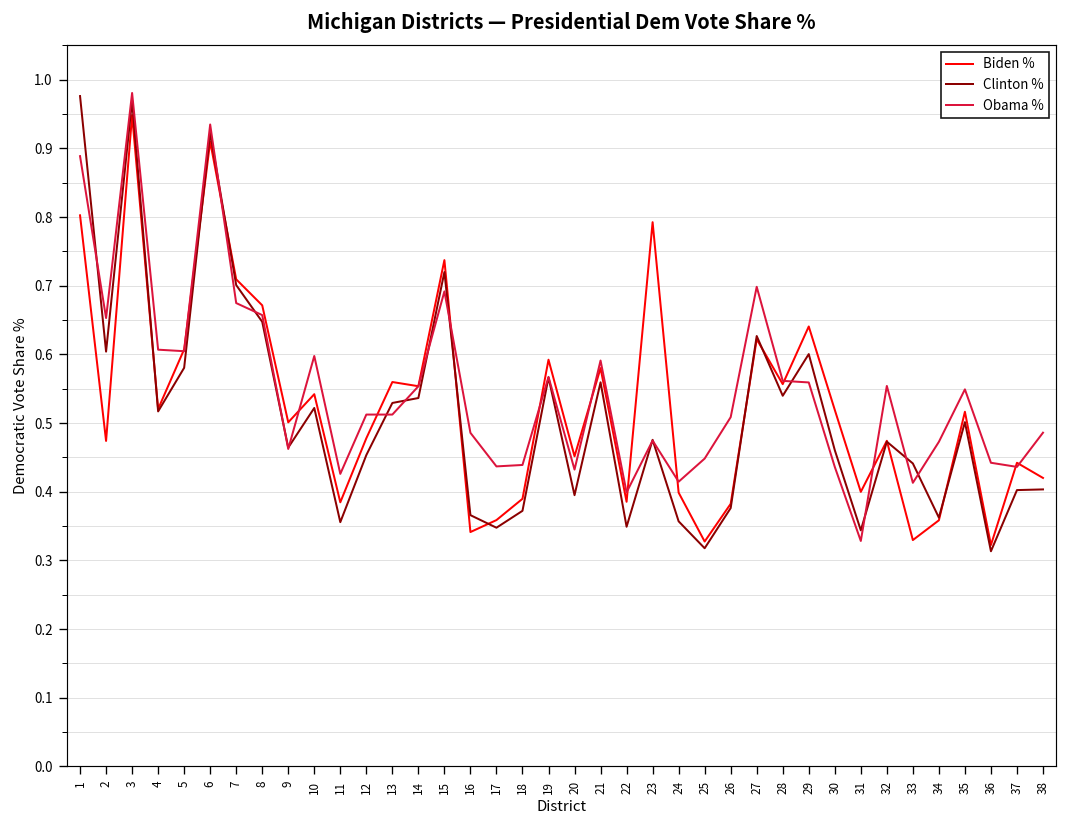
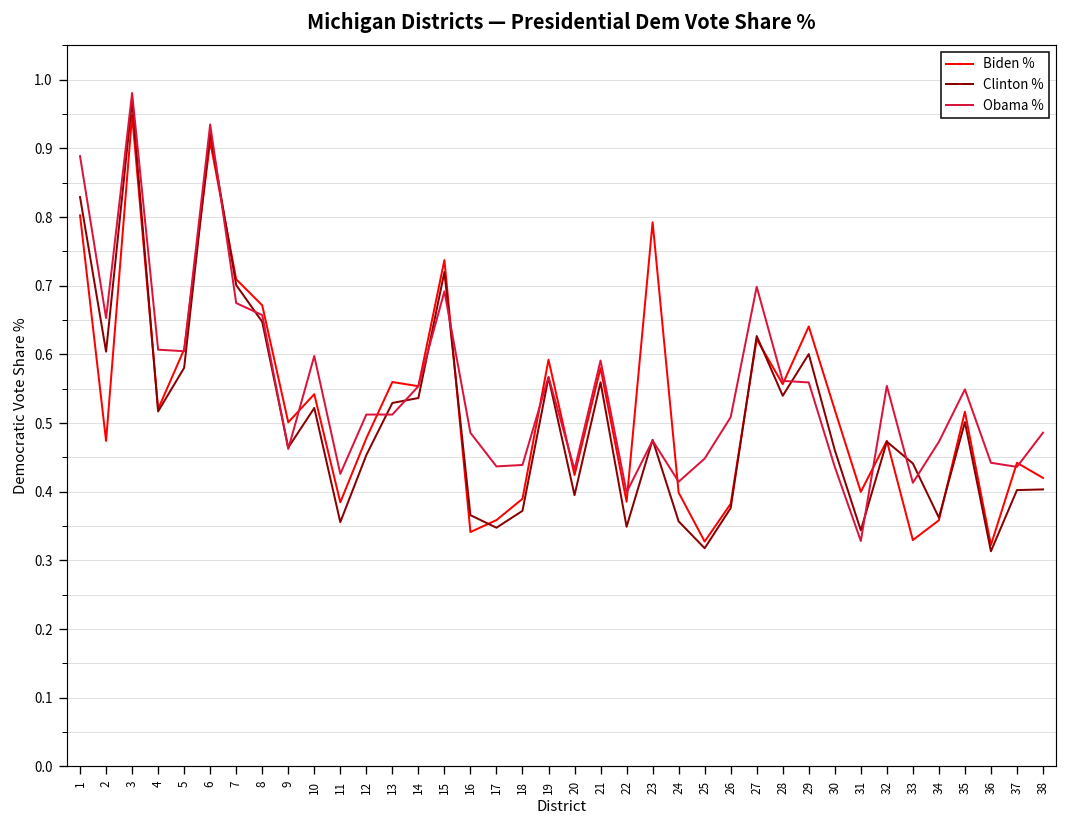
Clinton %, 1: 0.98 -> 0.83
Biden %, 20: 0.45 -> 0.42
